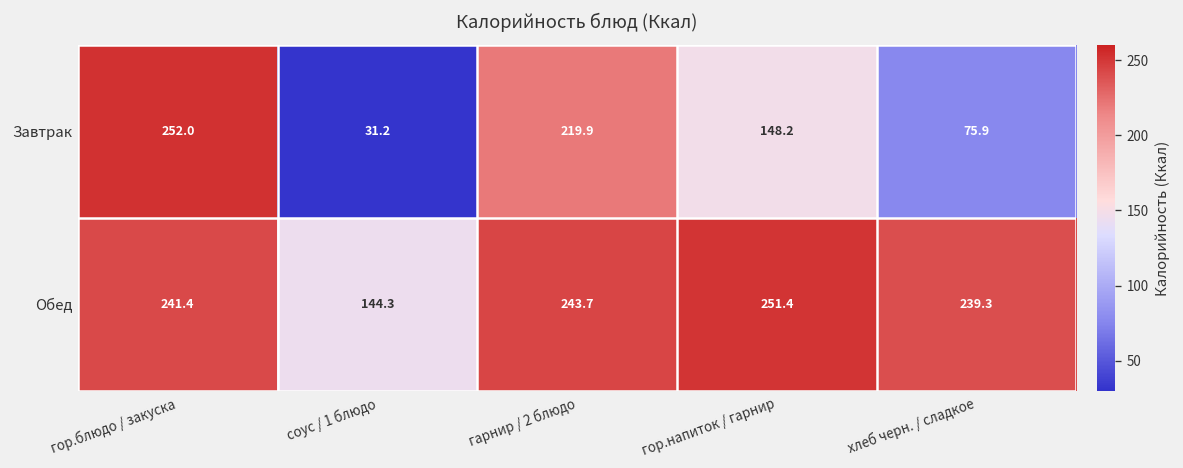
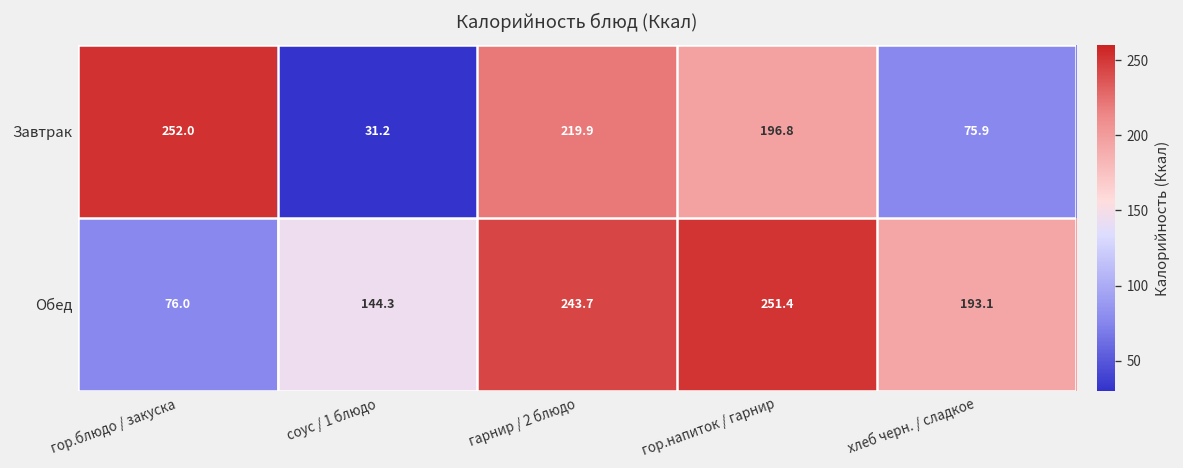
Завтрак, гор.напиток / гарнир: 148.2 -> 196.8
Обед, гор.блюдо / закуска: 241.4 -> 76.0
Обед, хлеб черн. / сладкое: 239.3 -> 193.1
